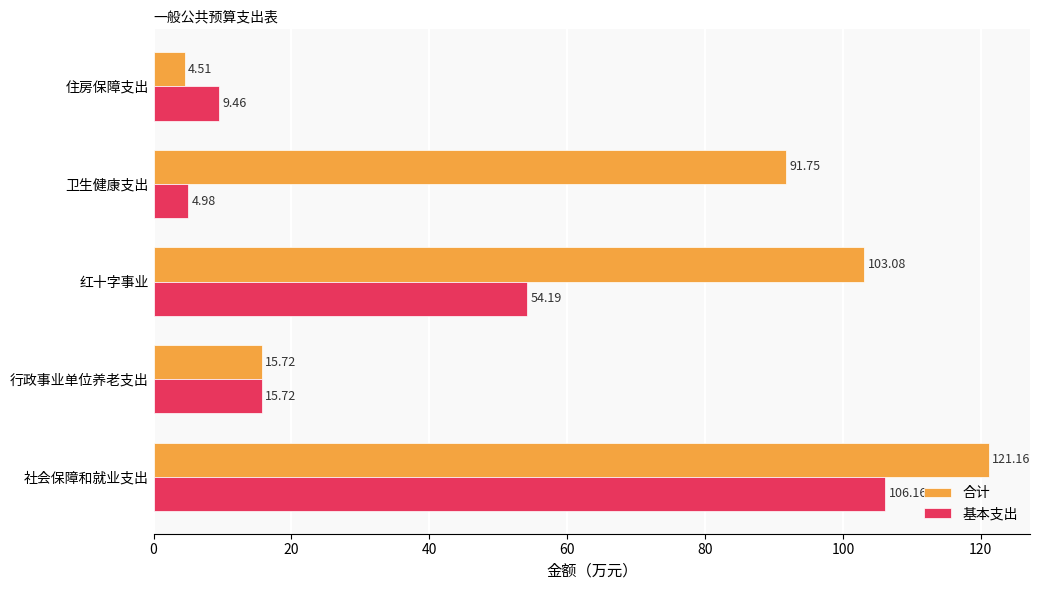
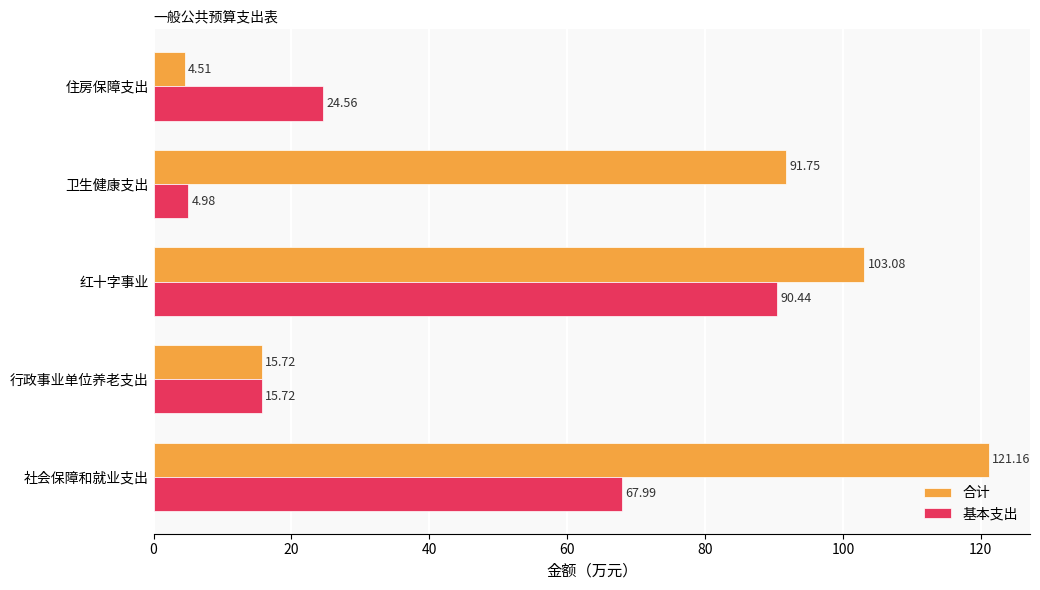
基本支出, 住房保障支出: 9.46 -> 24.56
基本支出, 红十字事业: 54.19 -> 90.44
基本支出, 社会保障和就业支出: 106.16 -> 67.99
